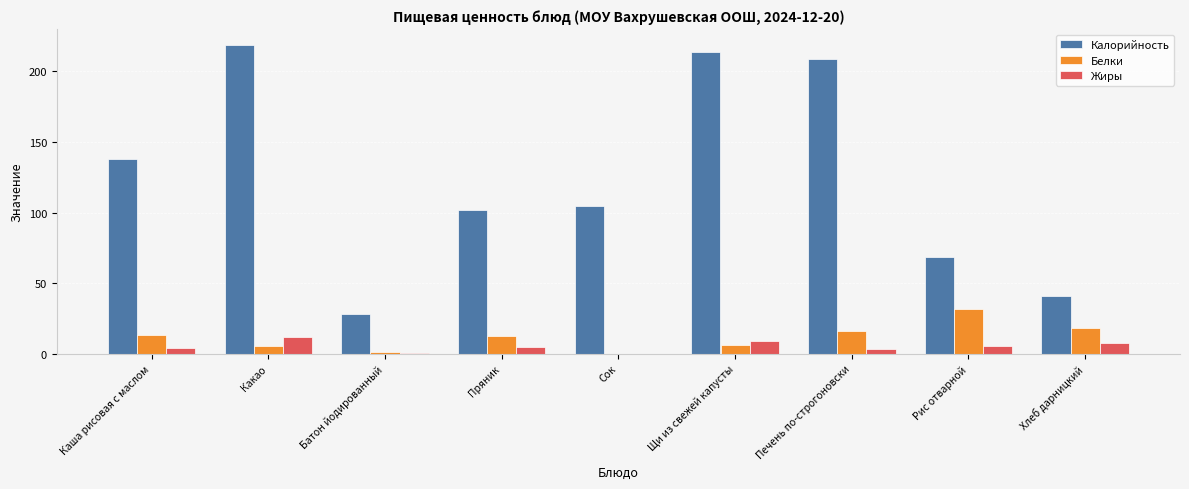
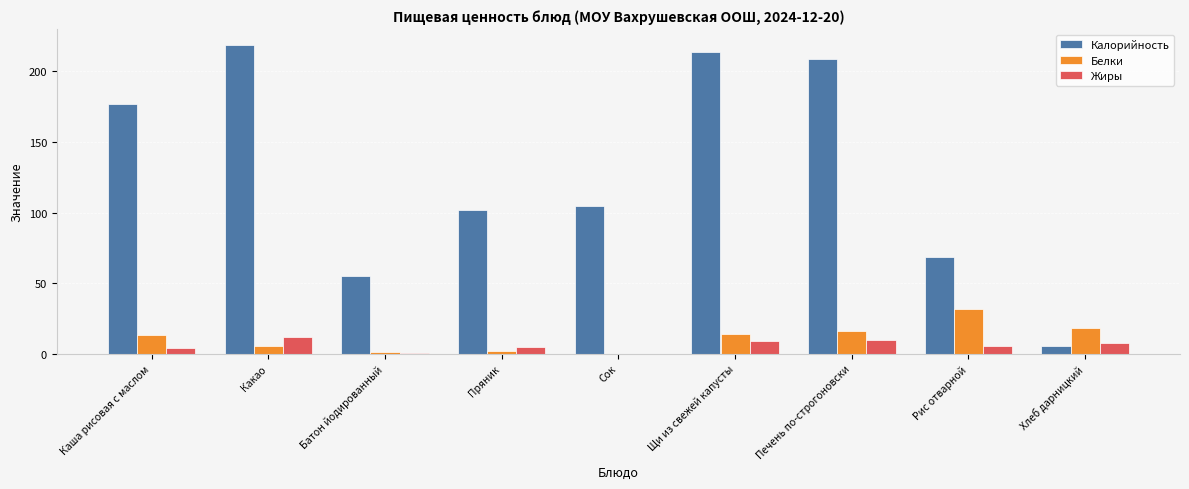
Калорийность, Каша рисовая с маслом: 138 -> 177
Калорийность, Батон йодированный: 28 -> 55
Белки, Пряник: 12 -> 2
Белки, Щи из свежей капусты: 6 -> 14
Жиры, Печень по-строгоновски: 3 -> 10
Калорийность, Хлеб дарницкий: 41 -> 6
